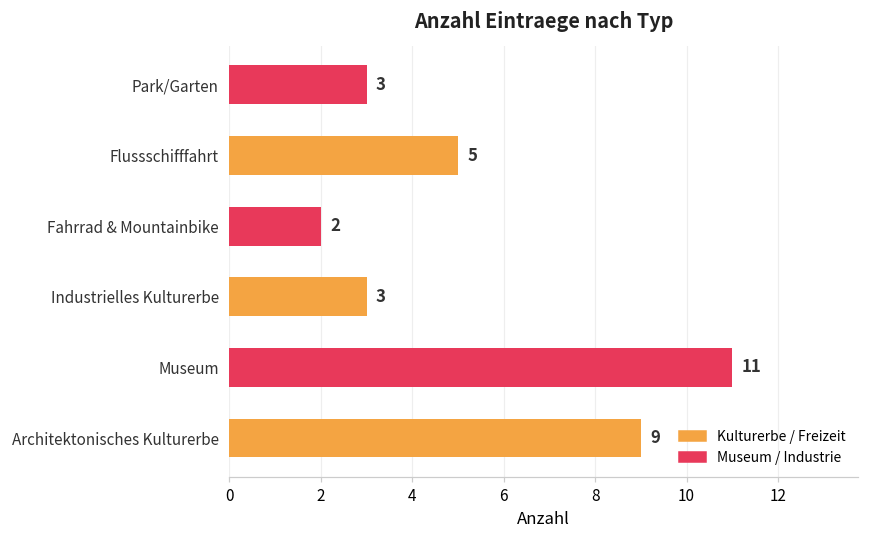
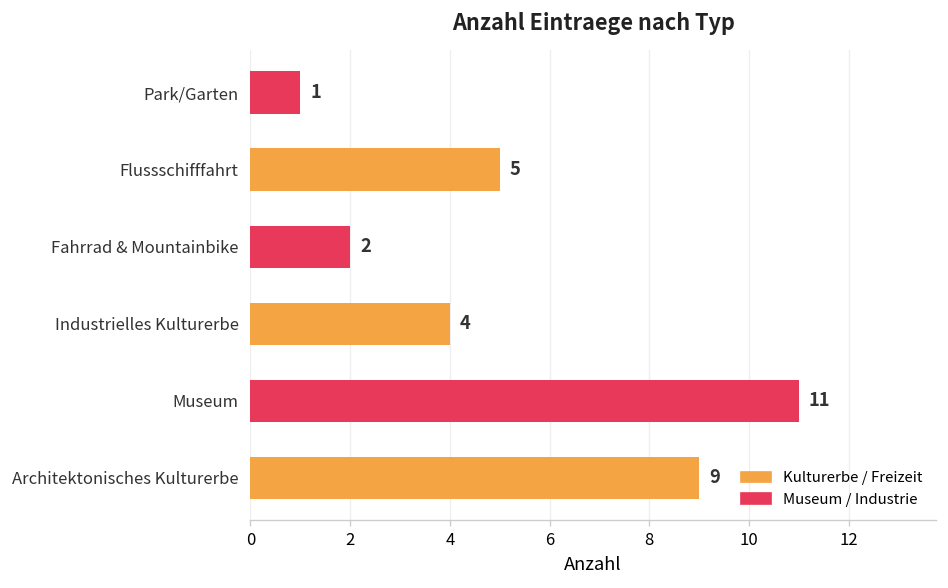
Park/Garten: 3 -> 1
Industrielles Kulturerbe: 3 -> 4
